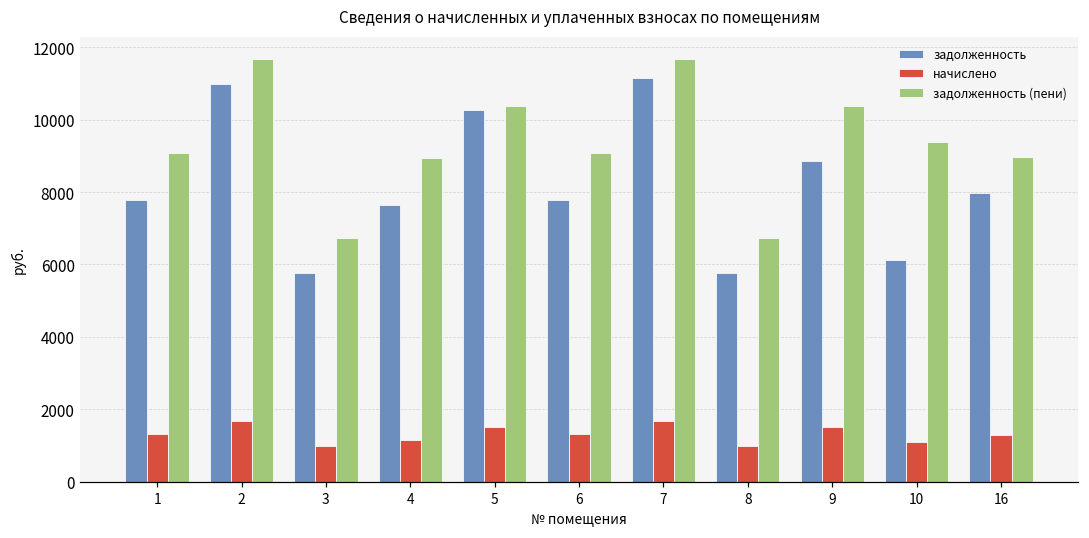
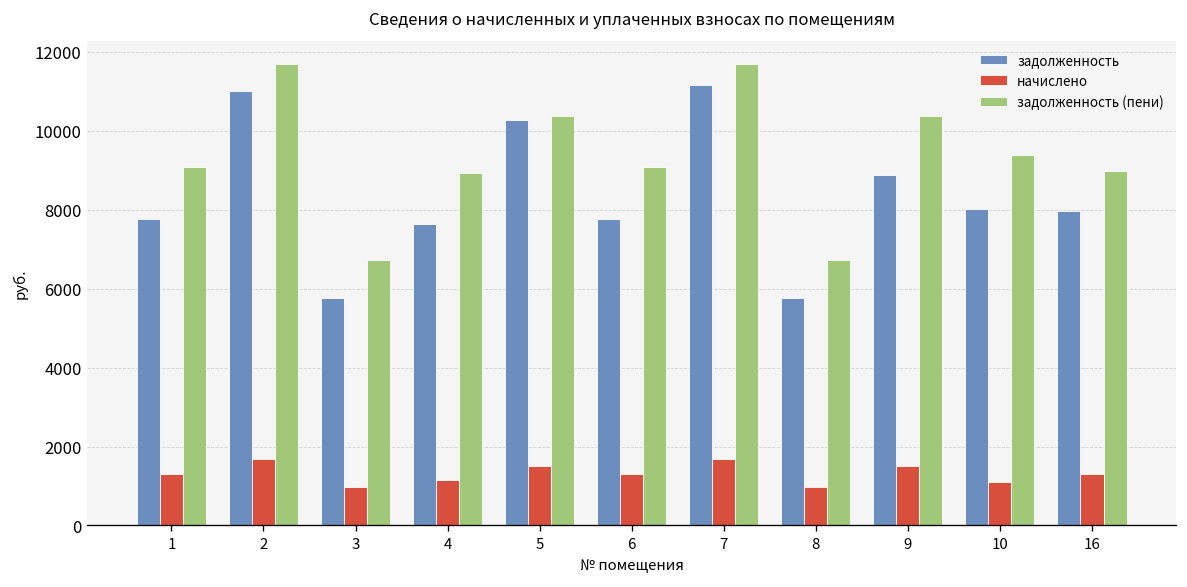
задолженность, 10: 6100 -> 8000
